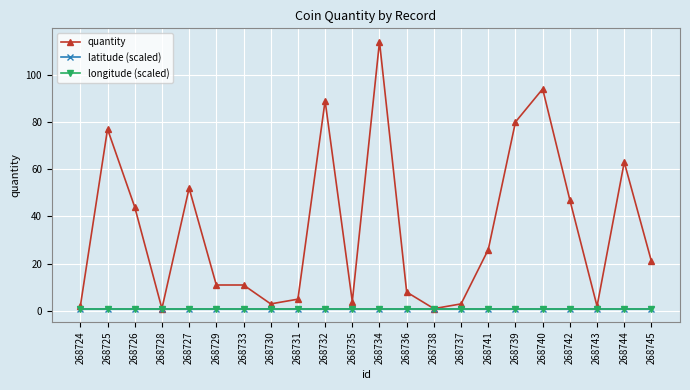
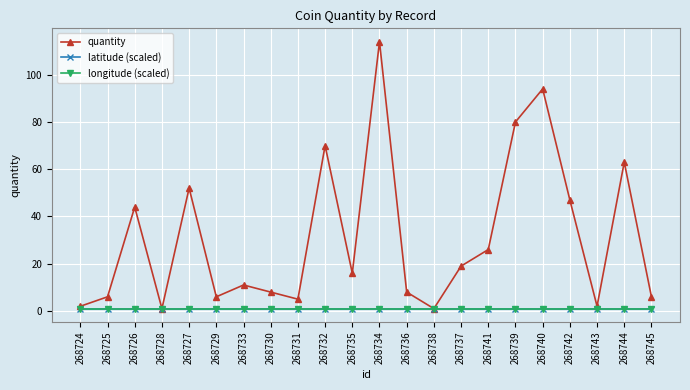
quantity, 268725: 77 -> 6
quantity, 268729: 11 -> 6
quantity, 268730: 3 -> 8
quantity, 268732: 89 -> 70
quantity, 268735: 4 -> 16
quantity, 268737: 3 -> 19
quantity, 268745: 21 -> 6
